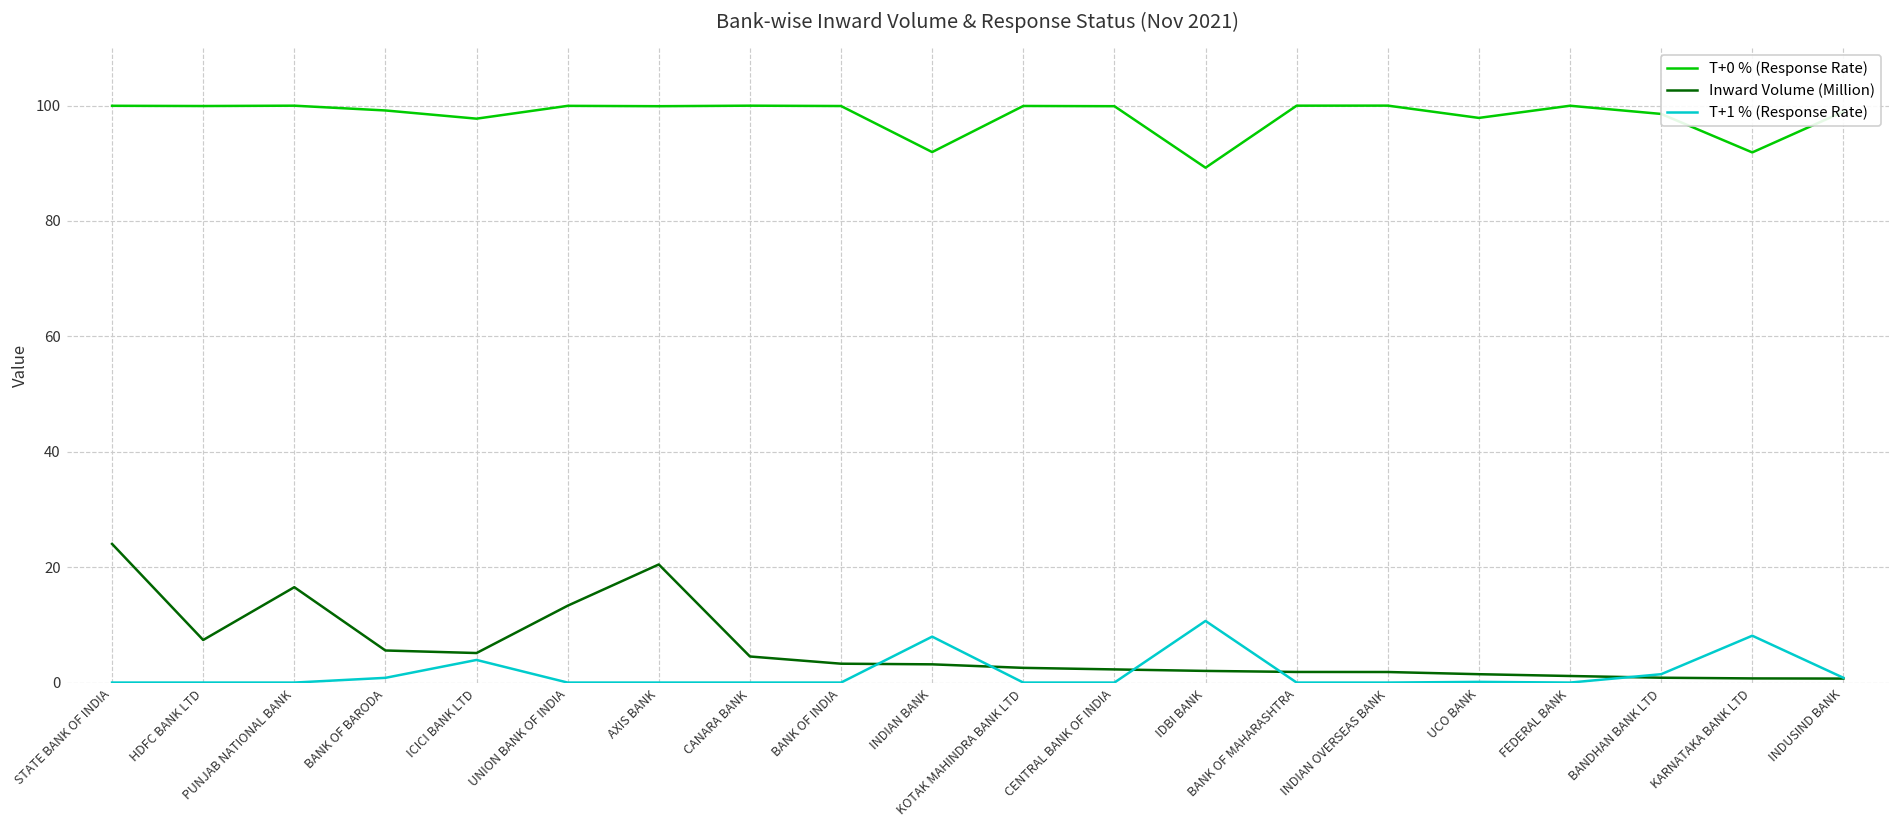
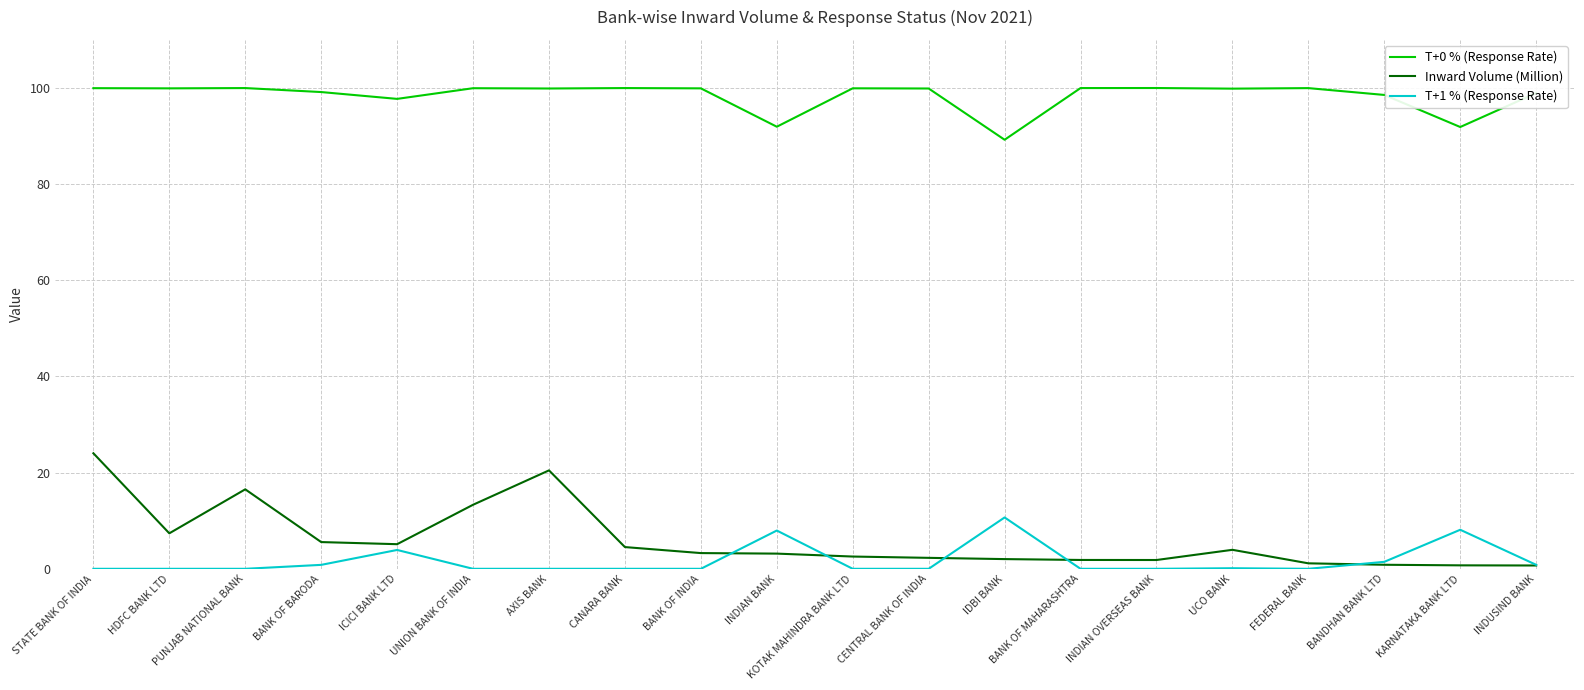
T+0 % (Response Rate), UCO BANK: 98 -> 100
Inward Volume (Million), UCO BANK: 1 -> 4
